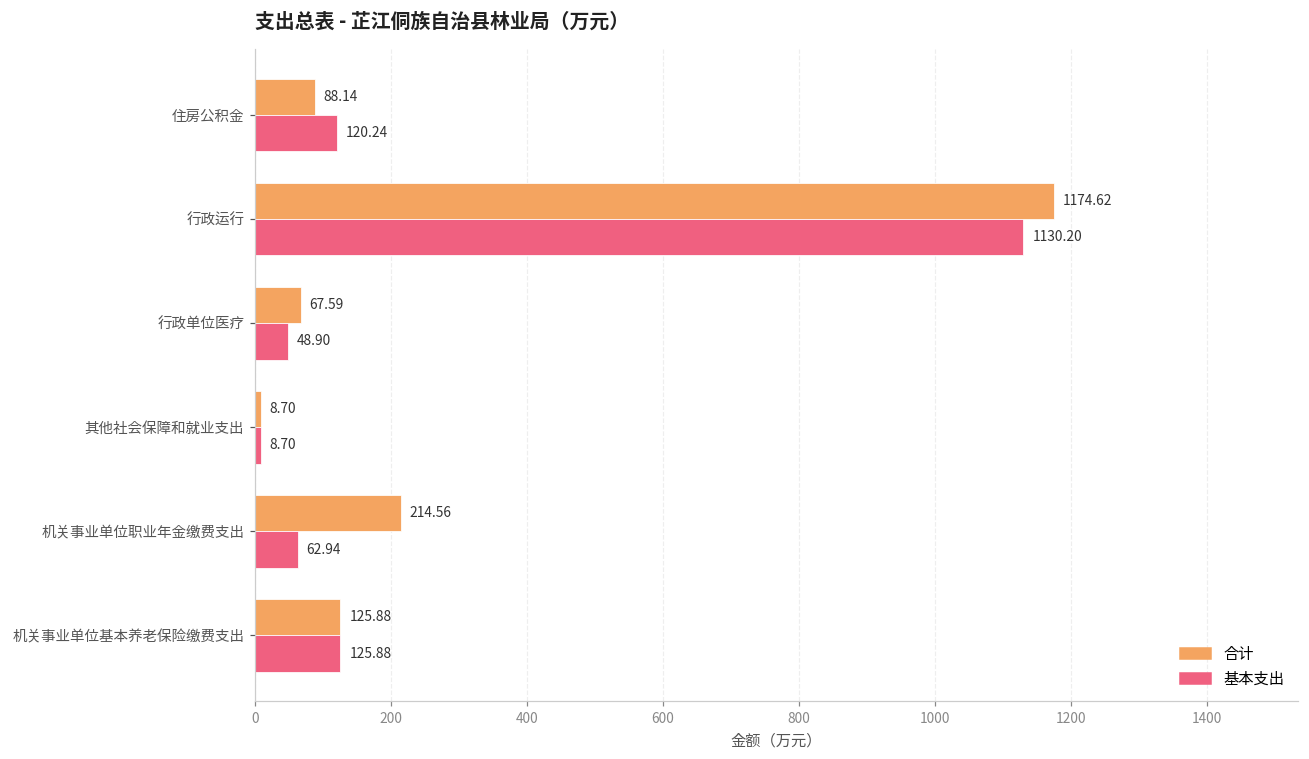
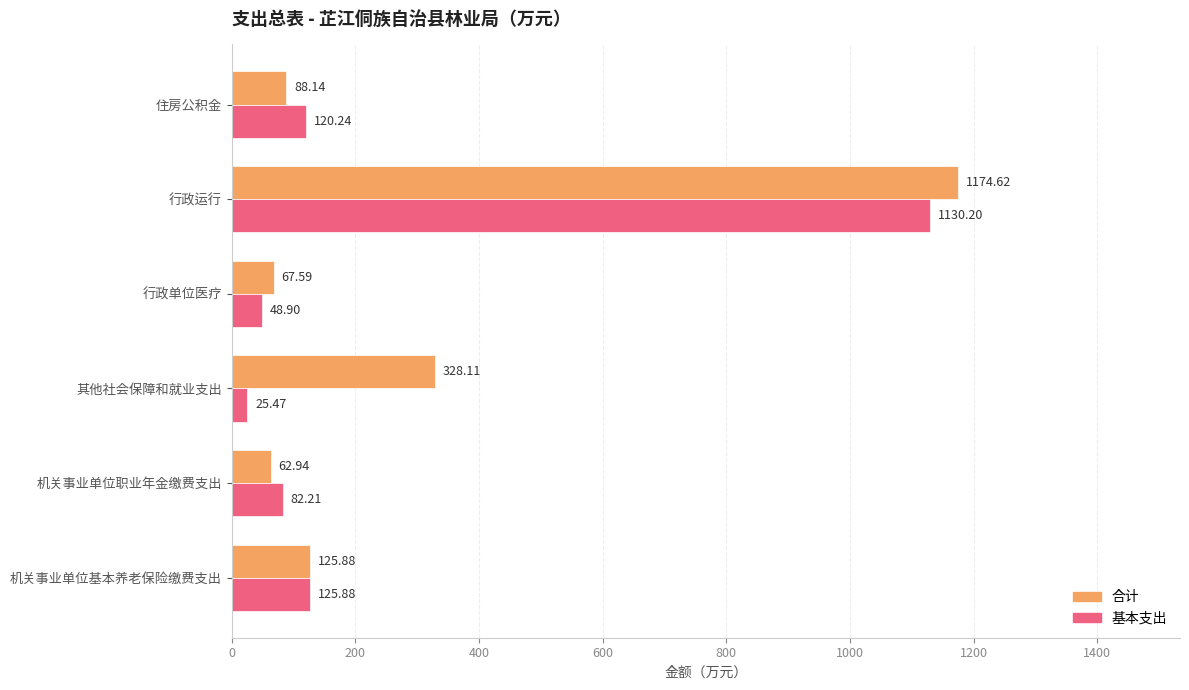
合计, 其他社会保障和就业支出: 8.70 -> 328.11
基本支出, 其他社会保障和就业支出: 8.70 -> 25.47
合计, 机关事业单位职业年金缴费支出: 214.56 -> 62.94
基本支出, 机关事业单位职业年金缴费支出: 62.94 -> 82.21
